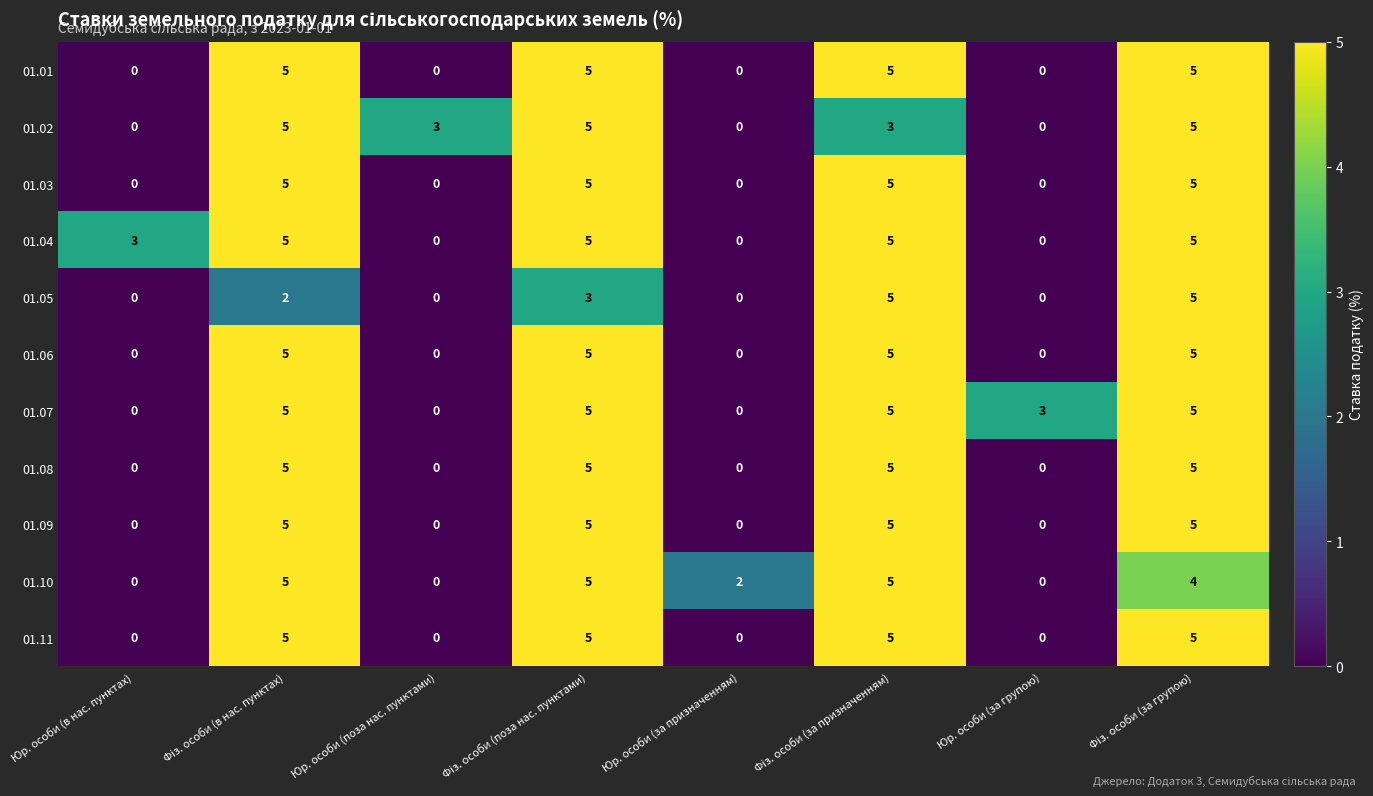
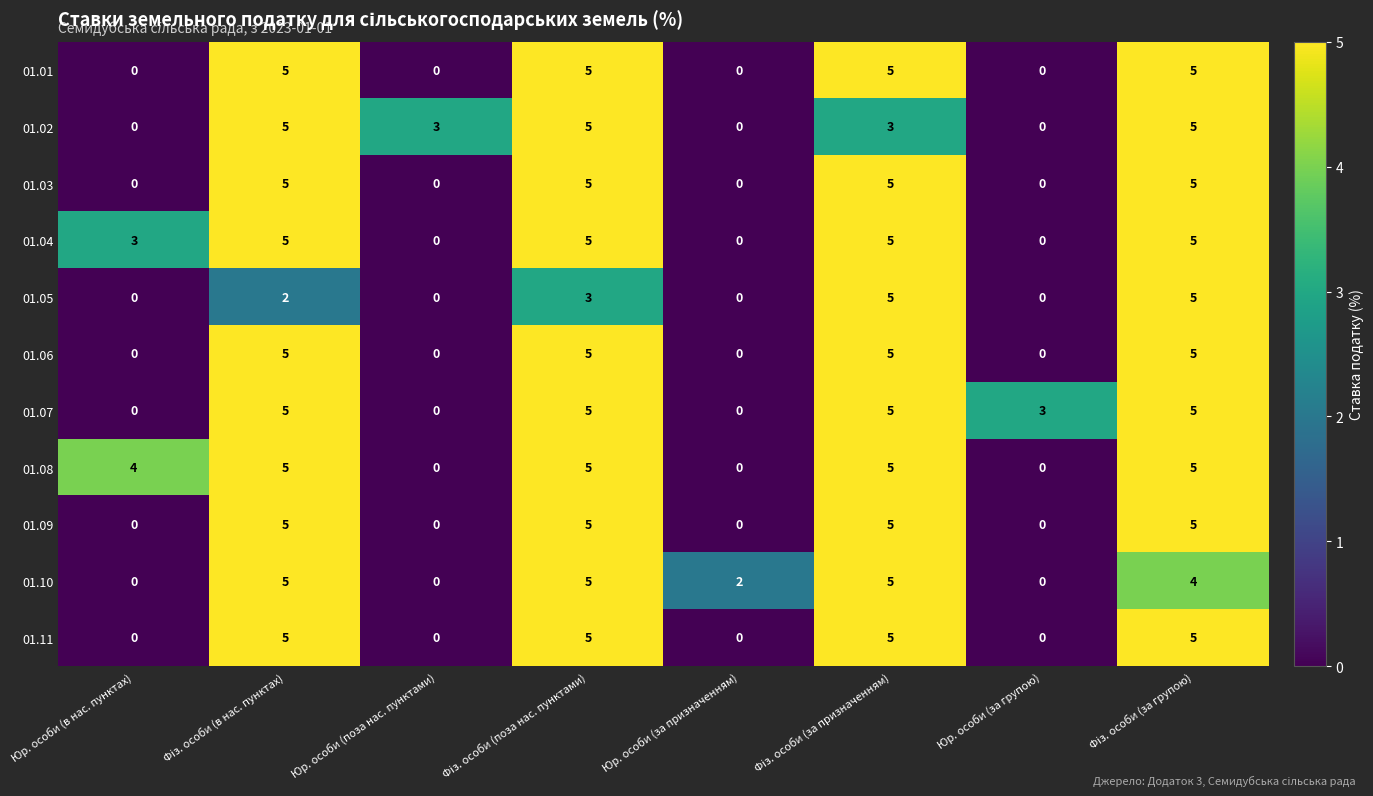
01.08, Юр. особи (в нас. пунктах): 0 -> 4
